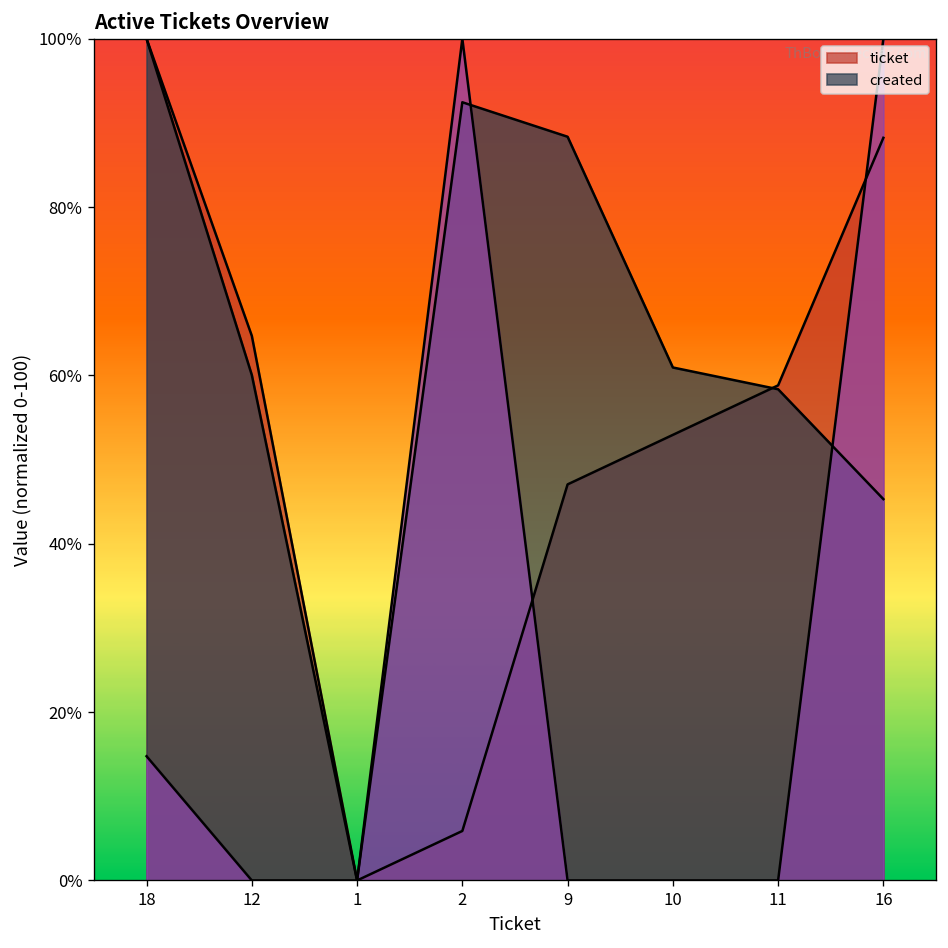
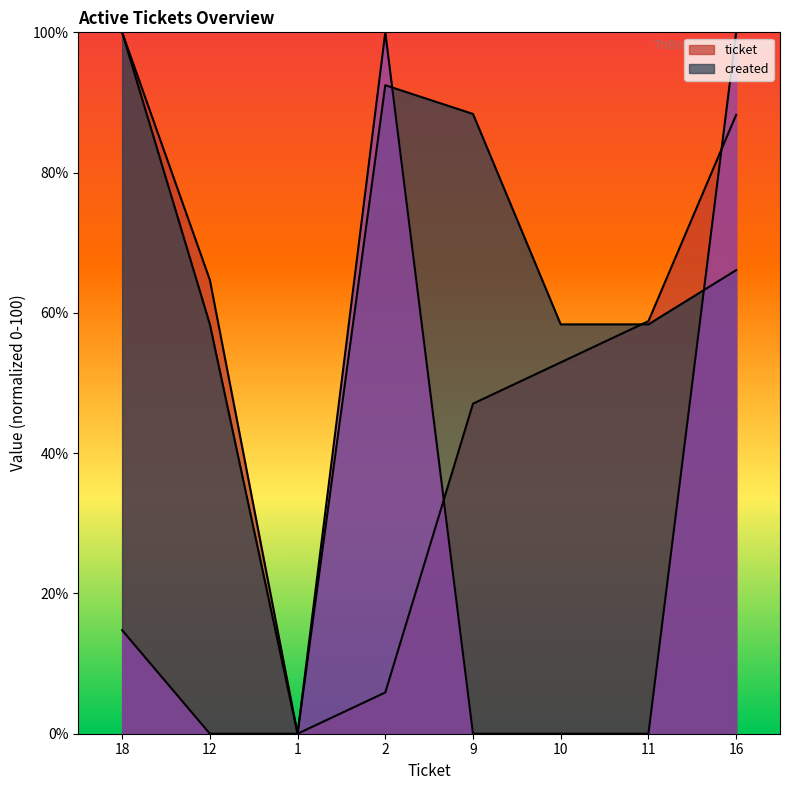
created, 12: 60% -> 58%
created, 10: 61% -> 58%
created, 16: 45% -> 66%
